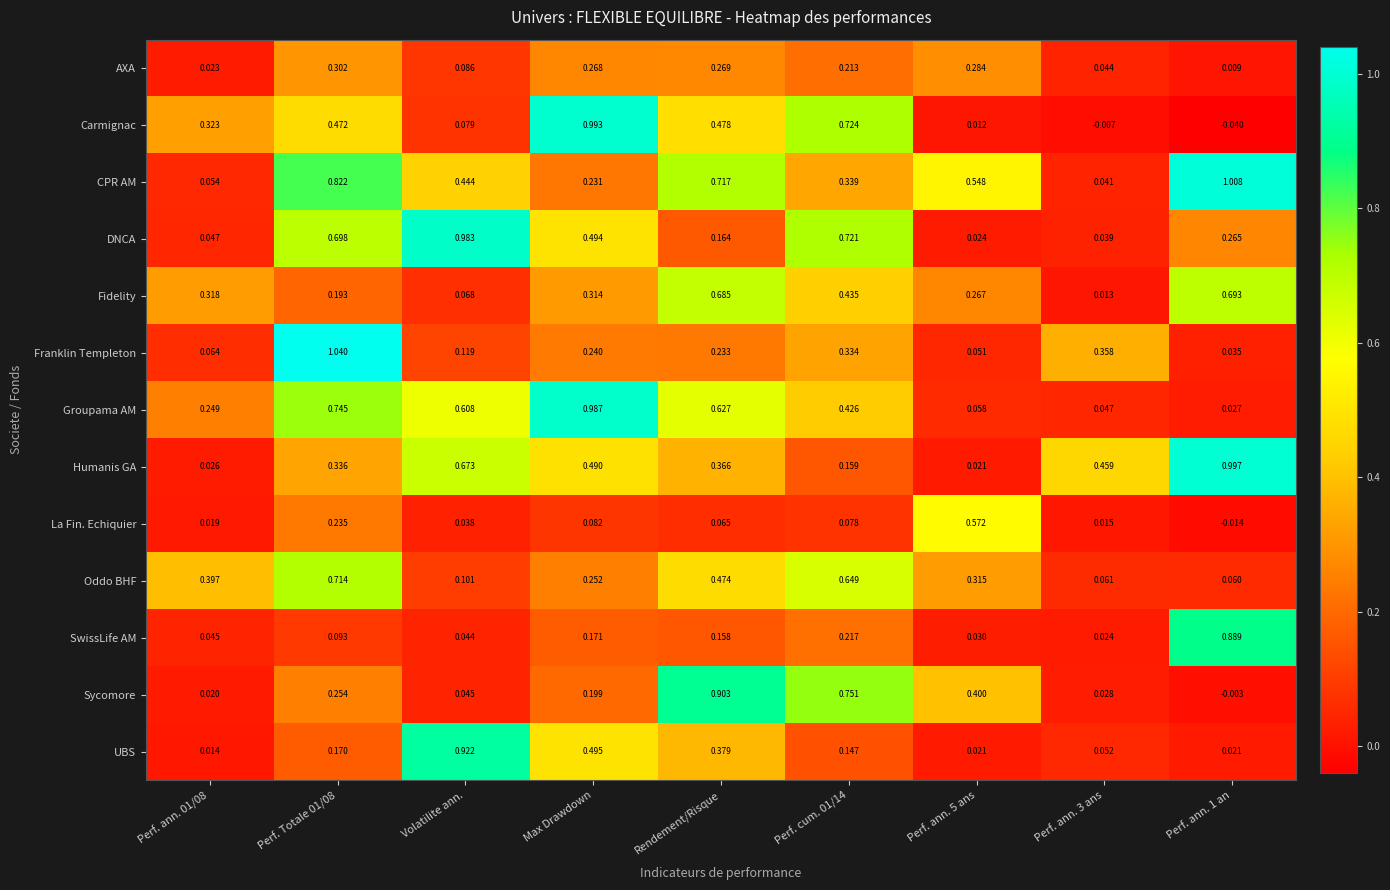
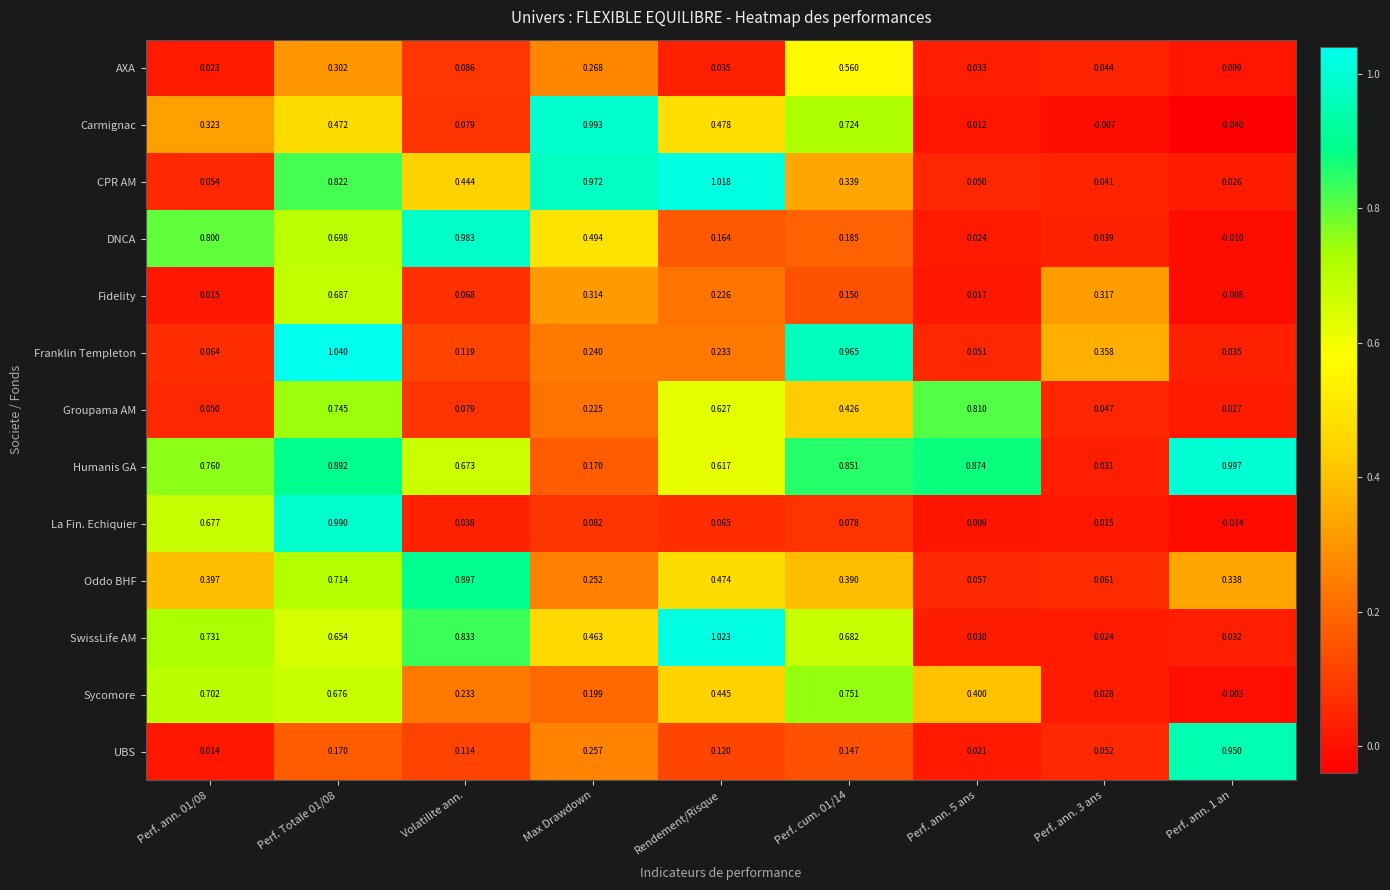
AXA, Rendement/Risque: 0.269 -> 0.035
AXA, Perf. cum. 01/14: 0.213 -> 0.560
AXA, Perf. ann. 5 ans: 0.284 -> 0.033
CPR AM, Max Drawdown: 0.231 -> 0.972
CPR AM, Rendement/Risque: 0.717 -> 1.018
CPR AM, Perf. ann. 5 ans: 0.548 -> 0.050
CPR AM, Perf. ann. 1 an: 1.008 -> 0.026
DNCA, Perf. ann. 01/08: 0.047 -> 0.800
DNCA, Perf. cum. 01/14: 0.721 -> 0.185
DNCA, Perf. ann. 1 an: 0.265 -> -0.010
Fidelity, Perf. ann. 01/08: 0.318 -> 0.015
Fidelity, Perf. Totale 01/08: 0.193 -> 0.687
Fidelity, Rendement/Risque: 0.685 -> 0.226
Fidelity, Perf. cum. 01/14: 0.435 -> 0.150
Fidelity, Perf. ann. 5 ans: 0.267 -> 0.017
Fidelity, Perf. ann. 3 ans: 0.013 -> 0.317
Fidelity, Perf. ann. 1 an: 0.693 -> -0.008
Franklin Templeton, Perf. cum. 01/14: 0.334 -> 0.965
Groupama AM, Perf. ann. 01/08: 0.249 -> 0.050
Groupama AM, Volatilite ann.: 0.608 -> 0.079
Groupama AM, Max Drawdown: 0.987 -> 0.225
Groupama AM, Perf. ann. 5 ans: 0.058 -> 0.810
Humanis GA, Perf. ann. 01/08: 0.026 -> 0.760
Humanis GA, Perf. Totale 01/08: 0.336 -> 0.892
Humanis GA, Max Drawdown: 0.490 -> 0.170
Humanis GA, Rendement/Risque: 0.366 -> 0.617
Humanis GA, Perf. cum. 01/14: 0.159 -> 0.851
Humanis GA, Perf. ann. 5 ans: 0.021 -> 0.874
Humanis GA, Perf. ann. 3 ans: 0.459 -> 0.031
La Fin. Echiquier, Perf. ann. 01/08: 0.019 -> 0.677
La Fin. Echiquier, Perf. Totale 01/08: 0.235 -> 0.990
La Fin. Echiquier, Perf. ann. 5 ans: 0.572 -> 0.009
Oddo BHF, Volatilite ann.: 0.101 -> 0.897
Oddo BHF, Perf. cum. 01/14: 0.649 -> 0.390
Oddo BHF, Perf. ann. 5 ans: 0.315 -> 0.057
Oddo BHF, Perf. ann. 1 an: 0.060 -> 0.338
SwissLife AM, Perf. ann. 01/08: 0.045 -> 0.731
SwissLife AM, Perf. Totale 01/08: 0.093 -> 0.654
SwissLife AM, Volatilite ann.: 0.044 -> 0.833
SwissLife AM, Max Drawdown: 0.171 -> 0.463
SwissLife AM, Rendement/Risque: 0.158 -> 1.023
SwissLife AM, Perf. cum. 01/14: 0.217 -> 0.682
SwissLife AM, Perf. ann. 1 an: 0.889 -> 0.032
Sycomore, Perf. ann. 01/08: 0.020 -> 0.702
Sycomore, Perf. Totale 01/08: 0.254 -> 0.676
Sycomore, Volatilite ann.: 0.045 -> 0.233
Sycomore, Rendement/Risque: 0.903 -> 0.445
UBS, Volatilite ann.: 0.922 -> 0.114
UBS, Max Drawdown: 0.495 -> 0.257
UBS, Rendement/Risque: 0.379 -> 0.120
UBS, Perf. ann. 1 an: 0.021 -> 0.950
